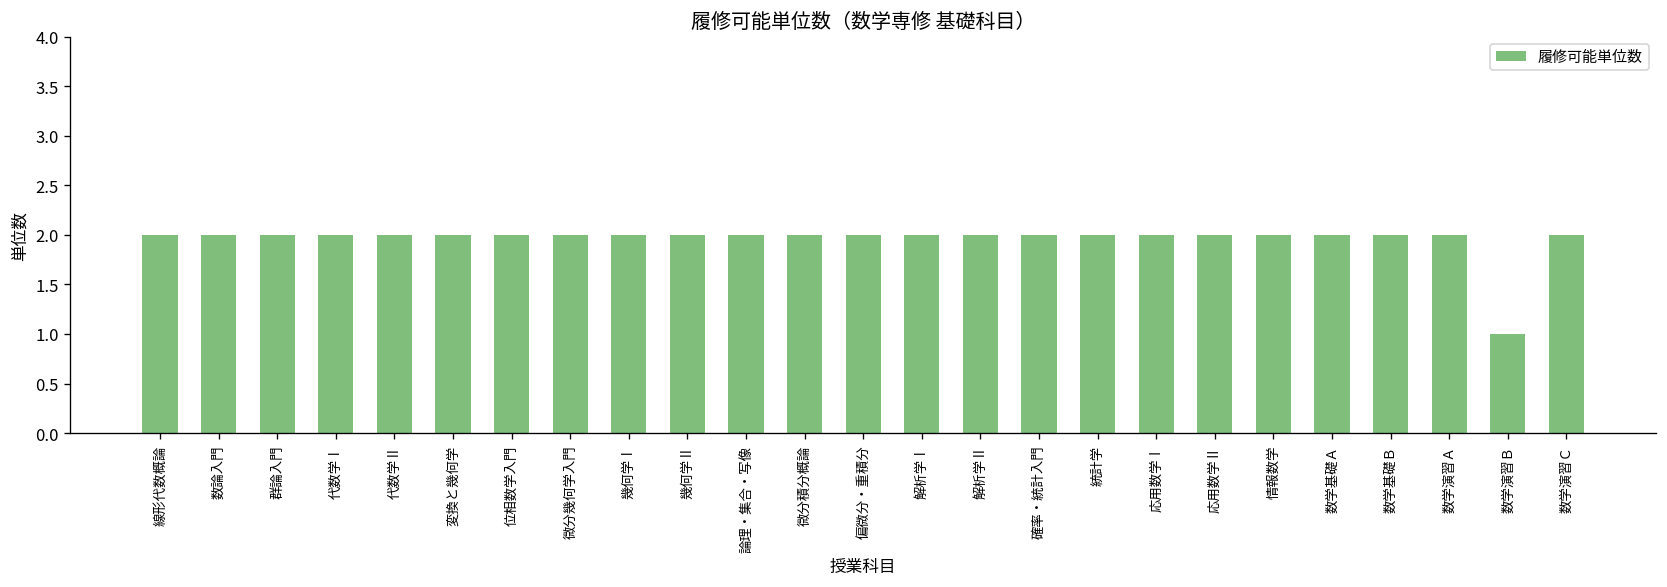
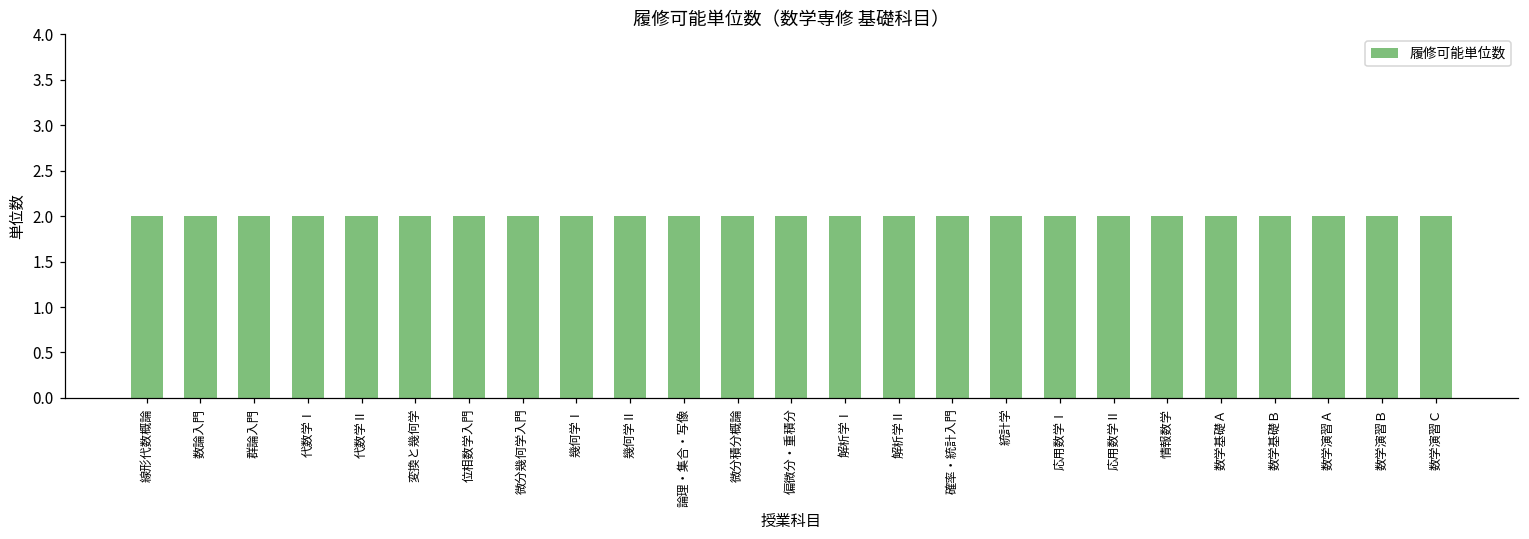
数学演習Ｂ: 1 -> 2
